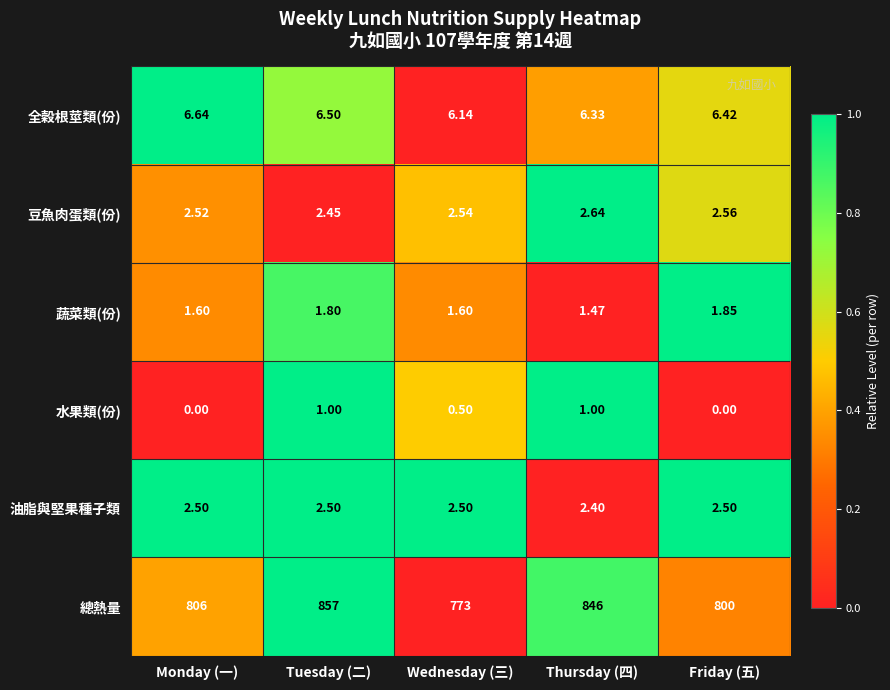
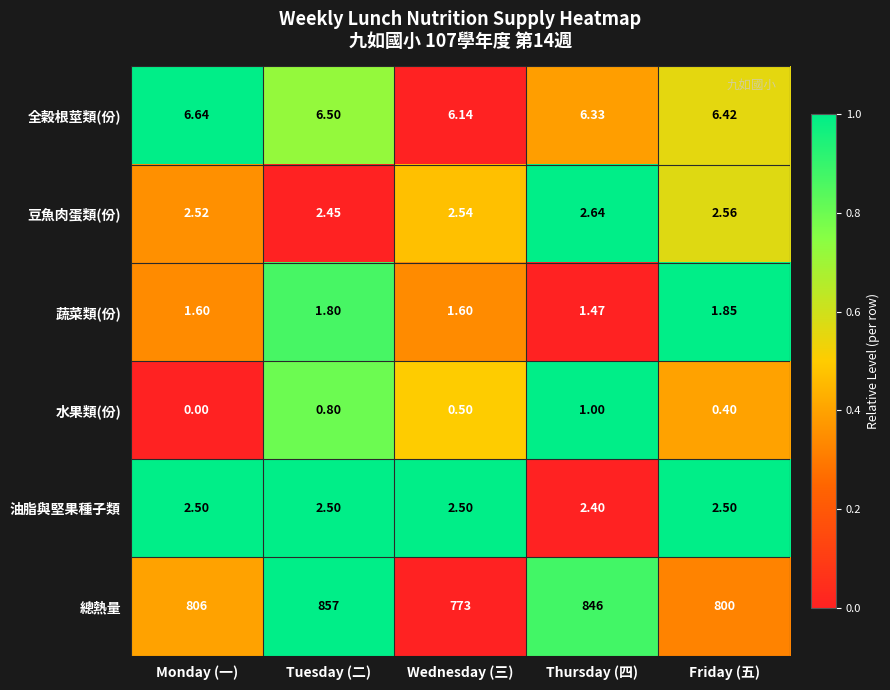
水果類(份), Tuesday (二): 1.00 -> 0.80
水果類(份), Friday (五): 0.00 -> 0.40
